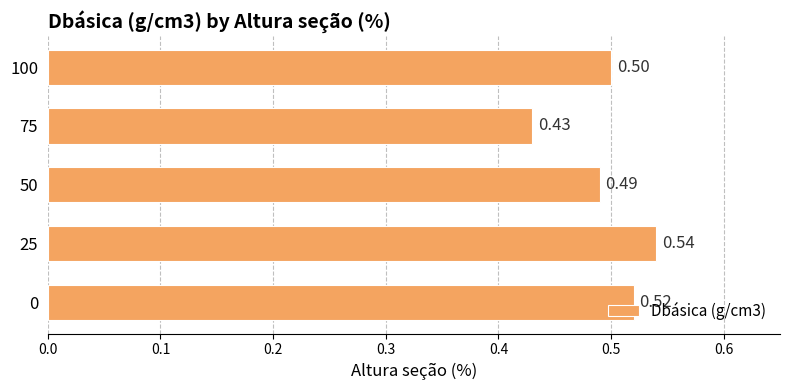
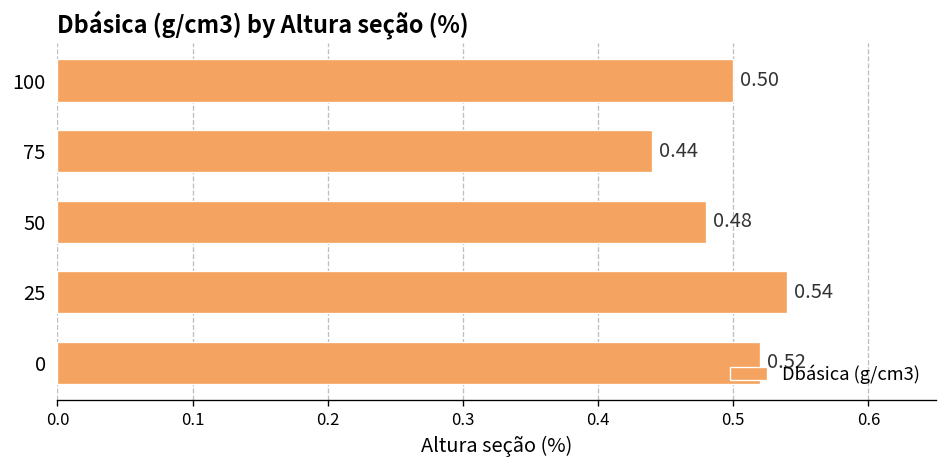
75: 0.43 -> 0.44
50: 0.49 -> 0.48
